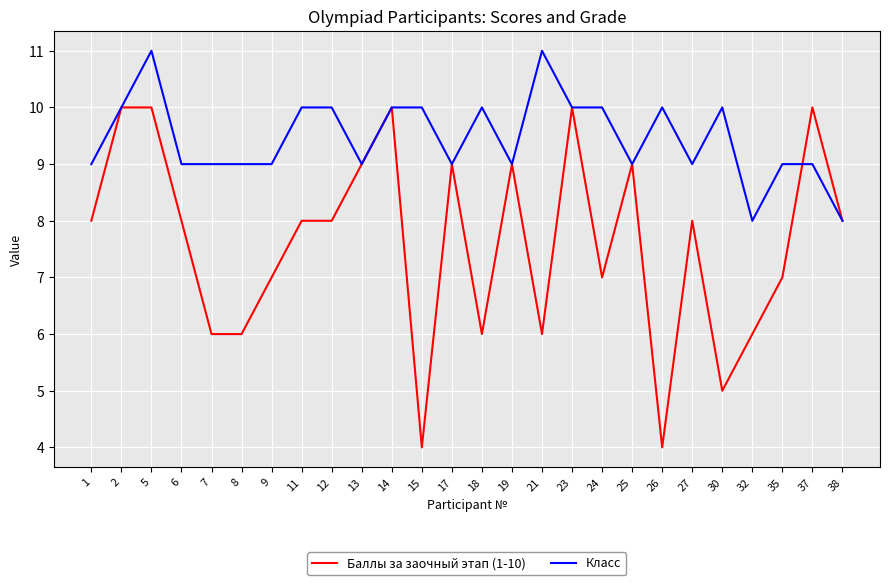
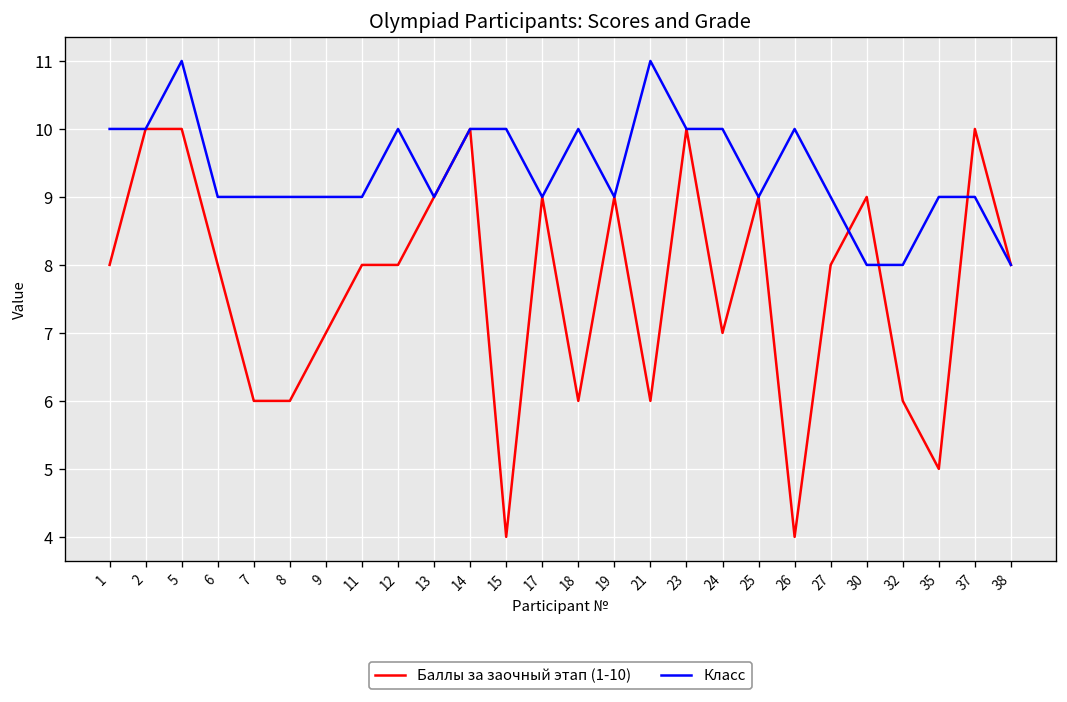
Класс, 1: 9 -> 10
Класс, 11: 10 -> 9
Баллы за заочный этап (1-10), 30: 5 -> 9
Класс, 30: 10 -> 8
Баллы за заочный этап (1-10), 35: 7 -> 5
